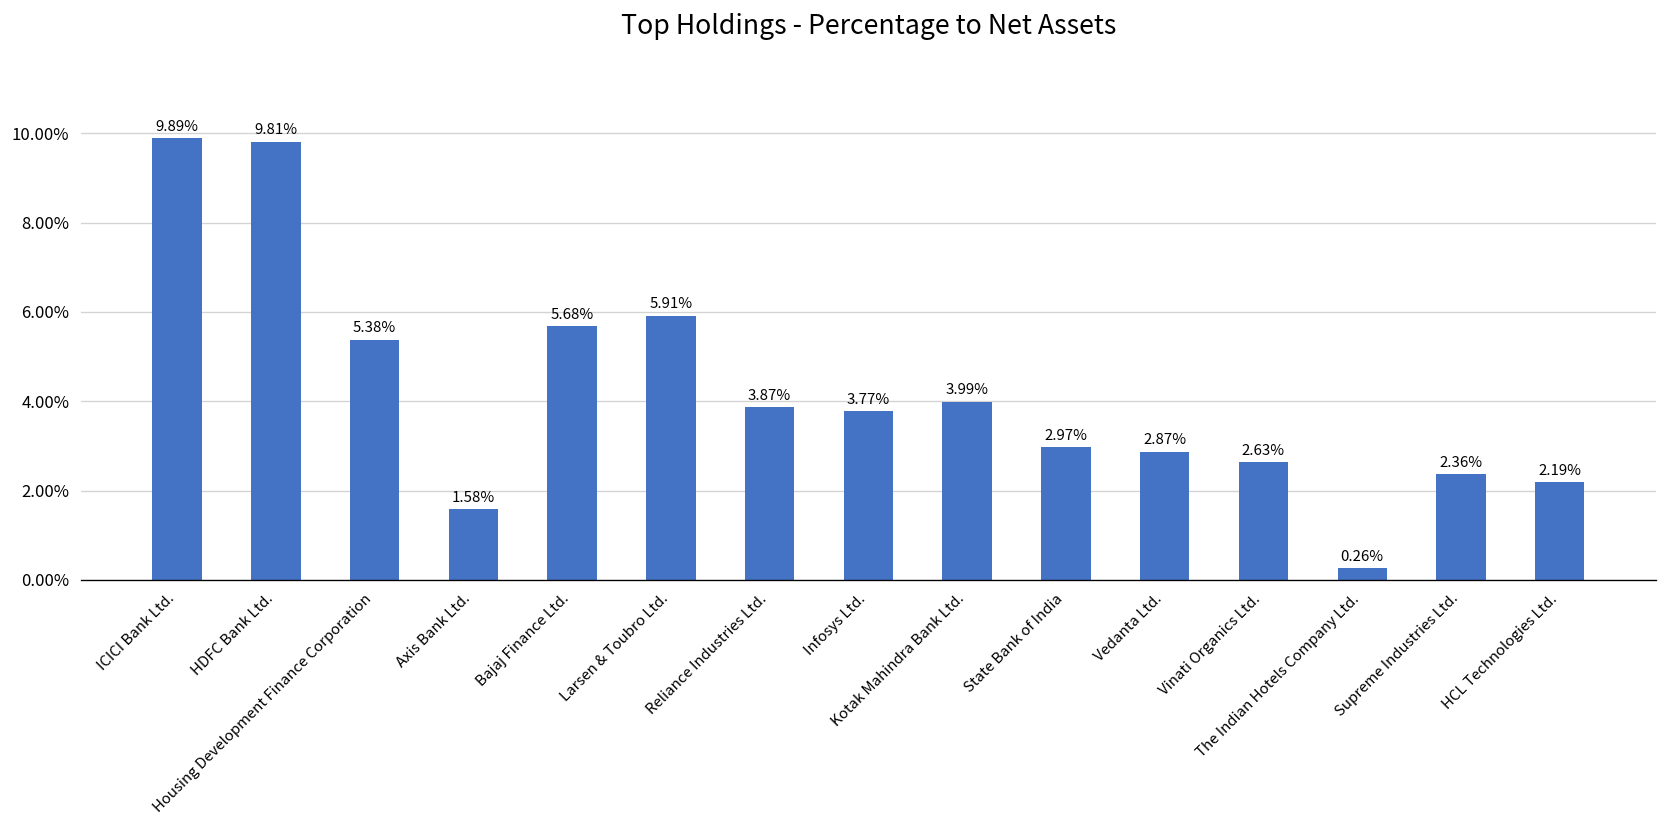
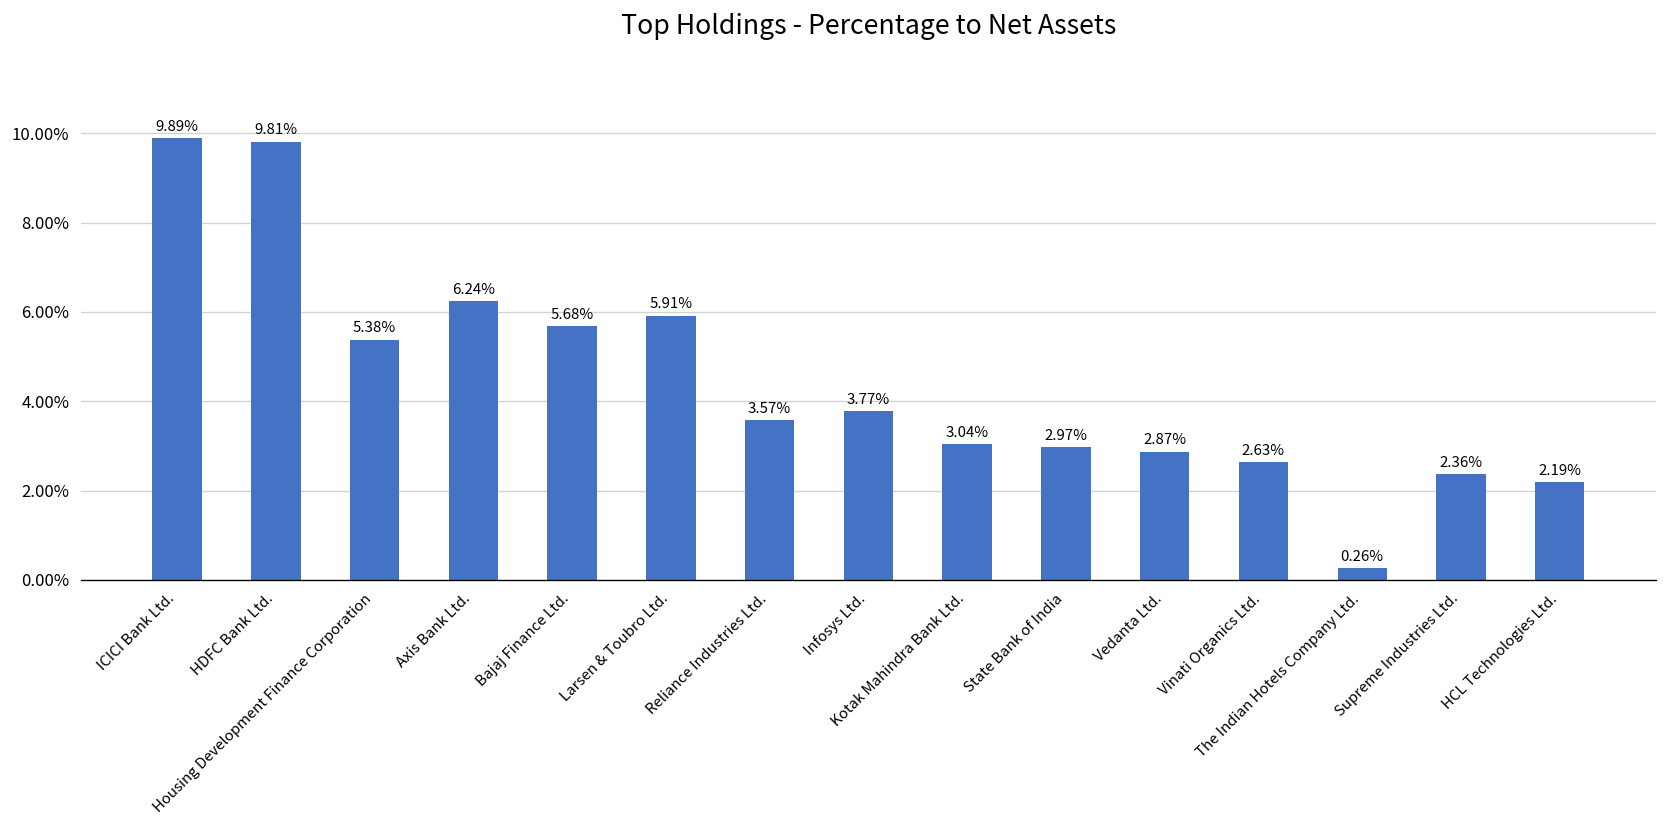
Axis Bank Ltd.: 1.58% -> 6.24%
Reliance Industries Ltd.: 3.87% -> 3.57%
Kotak Mahindra Bank Ltd.: 3.99% -> 3.04%
